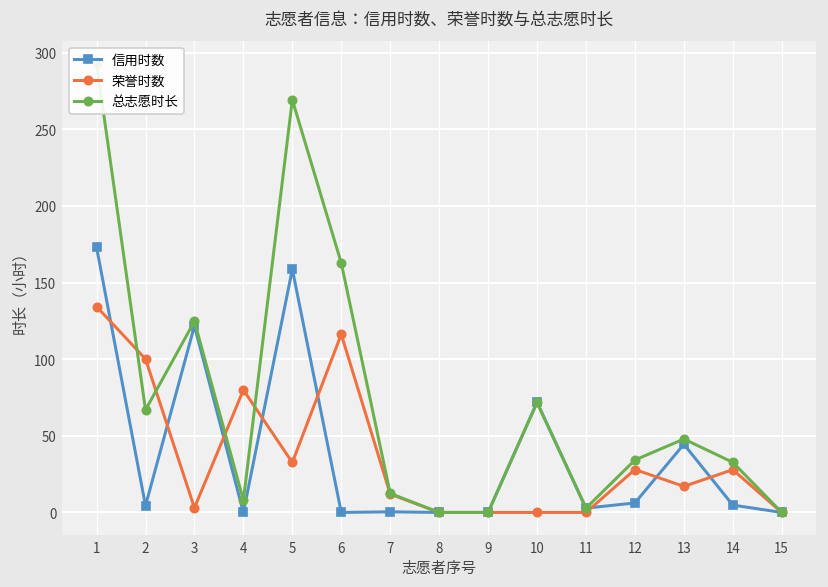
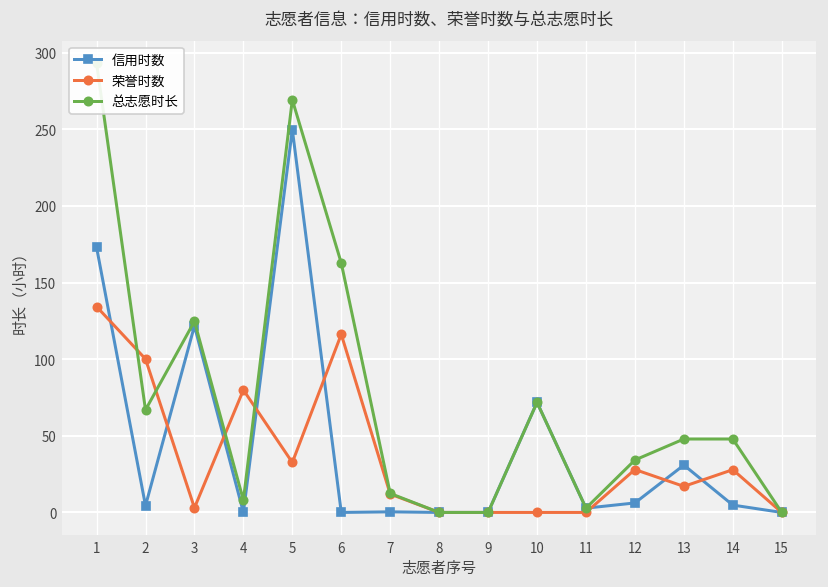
信用时数, 5: 159 -> 250
信用时数, 13: 45 -> 31
总志愿时长, 14: 33 -> 48
